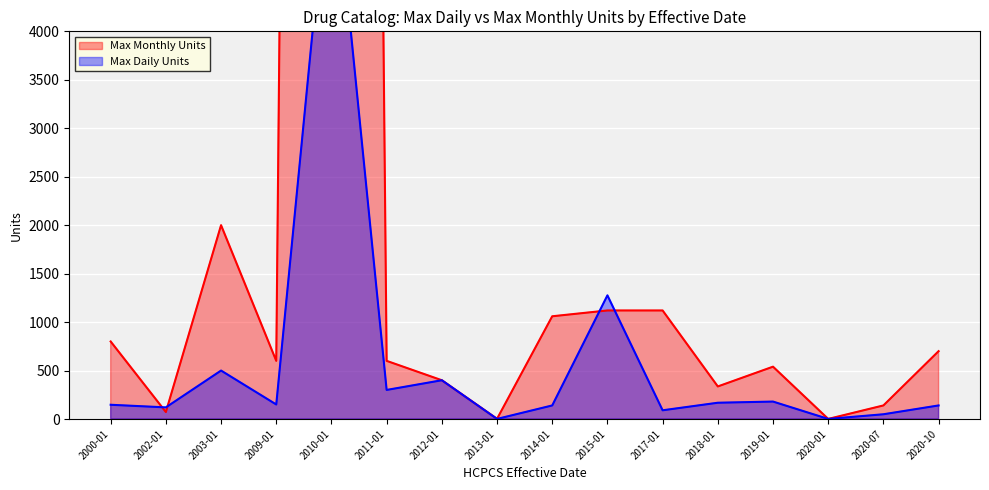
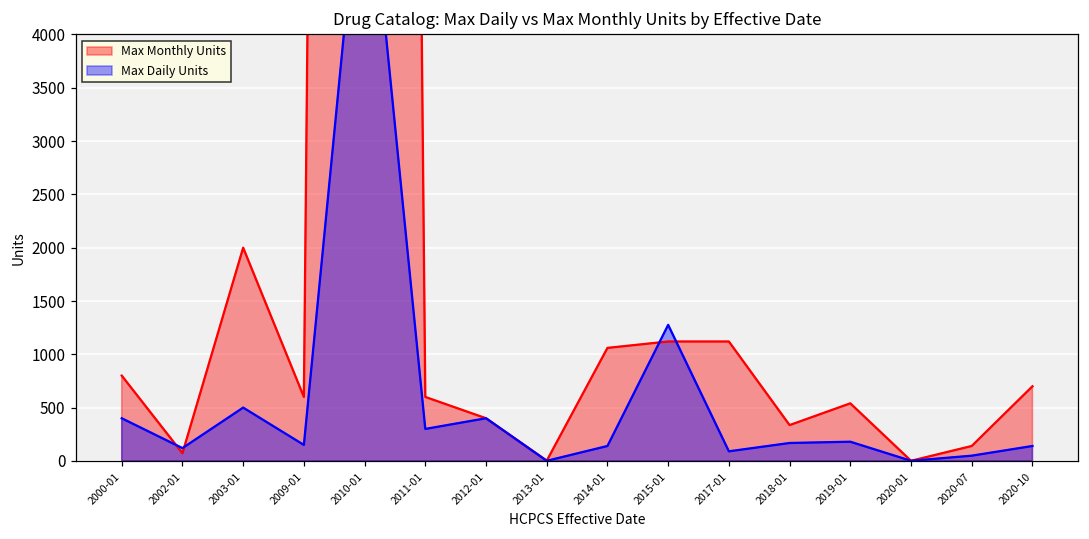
Max Daily Units, 2000-01: 100 -> 400
